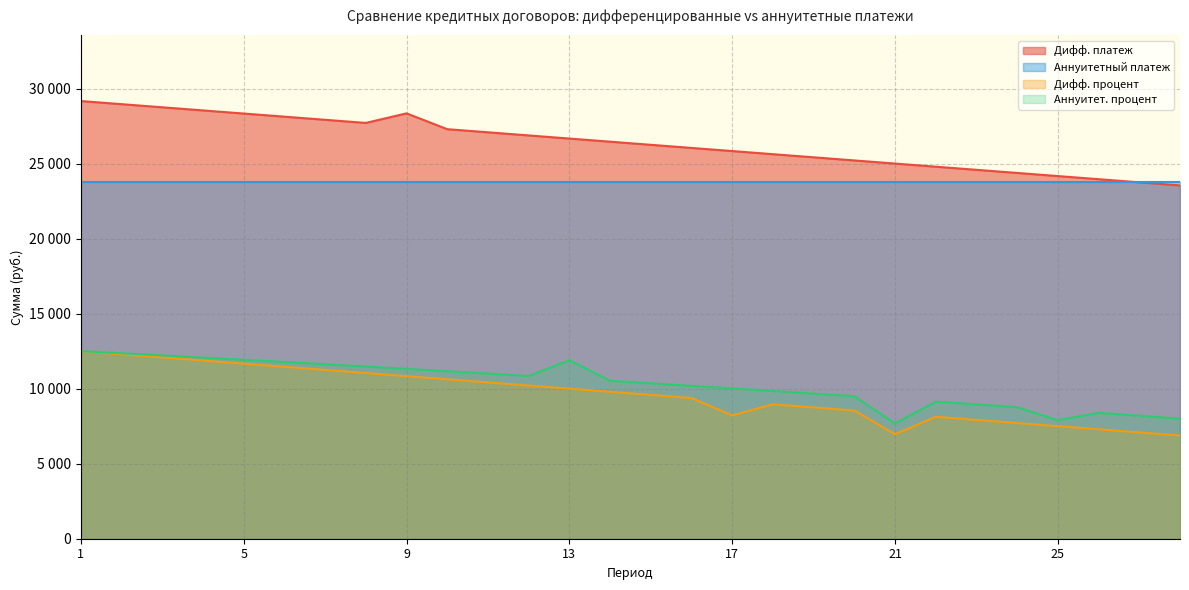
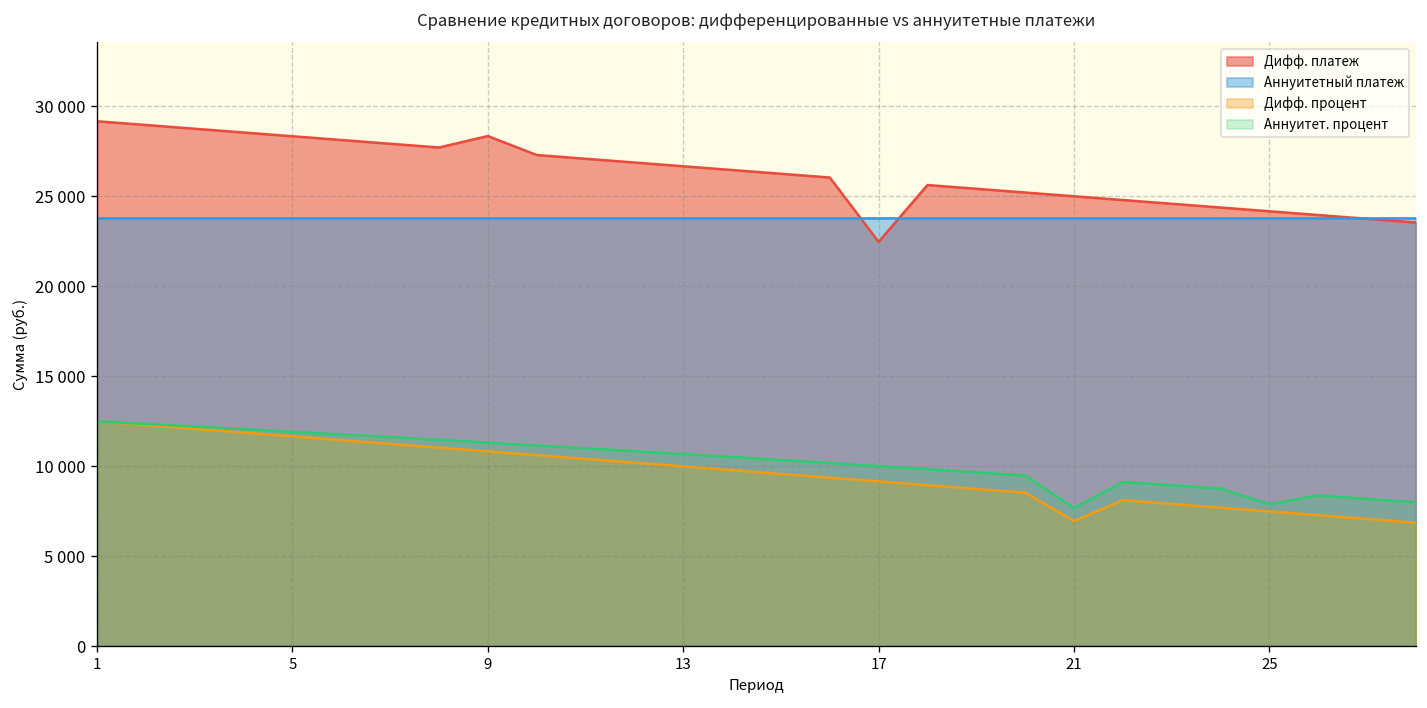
Аннуитет. процент, 13: 11900 -> 10700
Дифф. платеж, 17: 25800 -> 22500
Дифф. процент, 17: 8200 -> 9200
